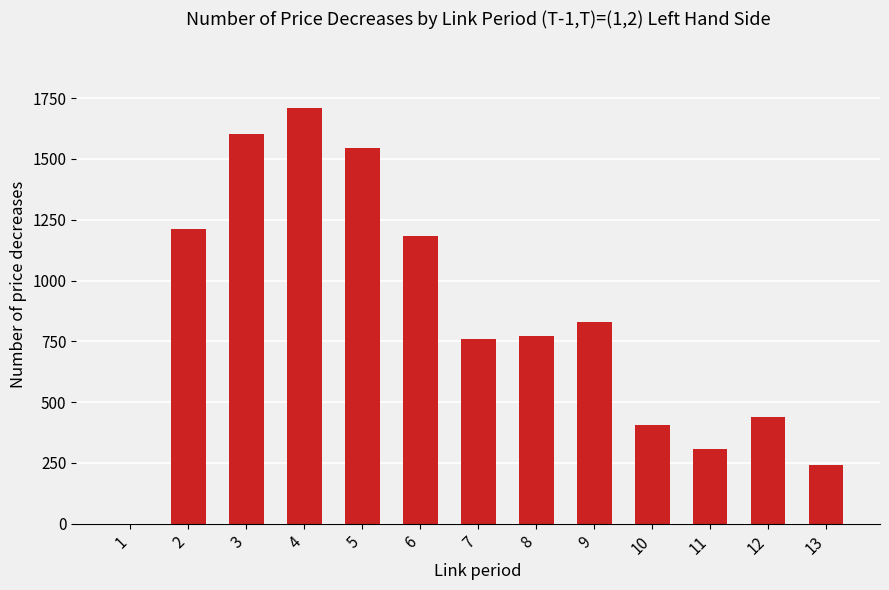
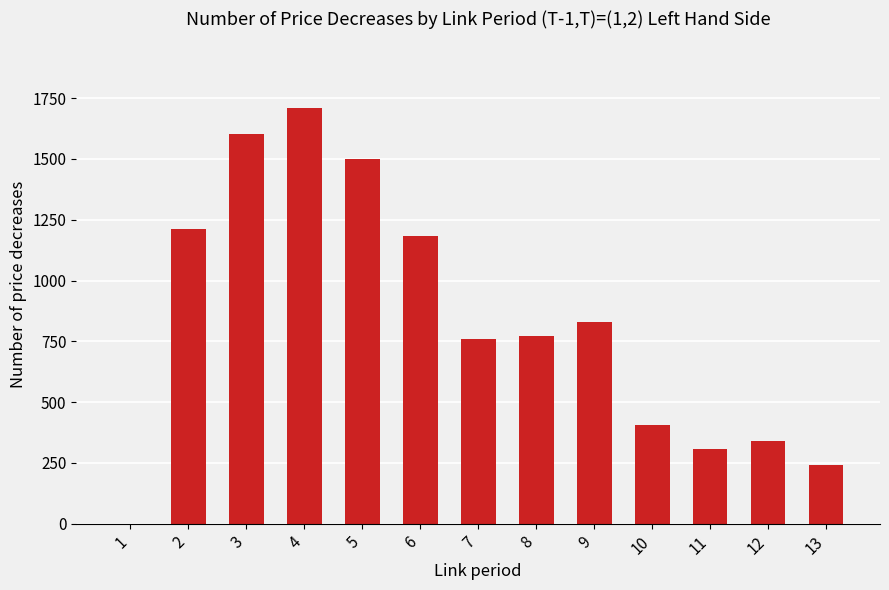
5: 1540 -> 1500
12: 440 -> 340
